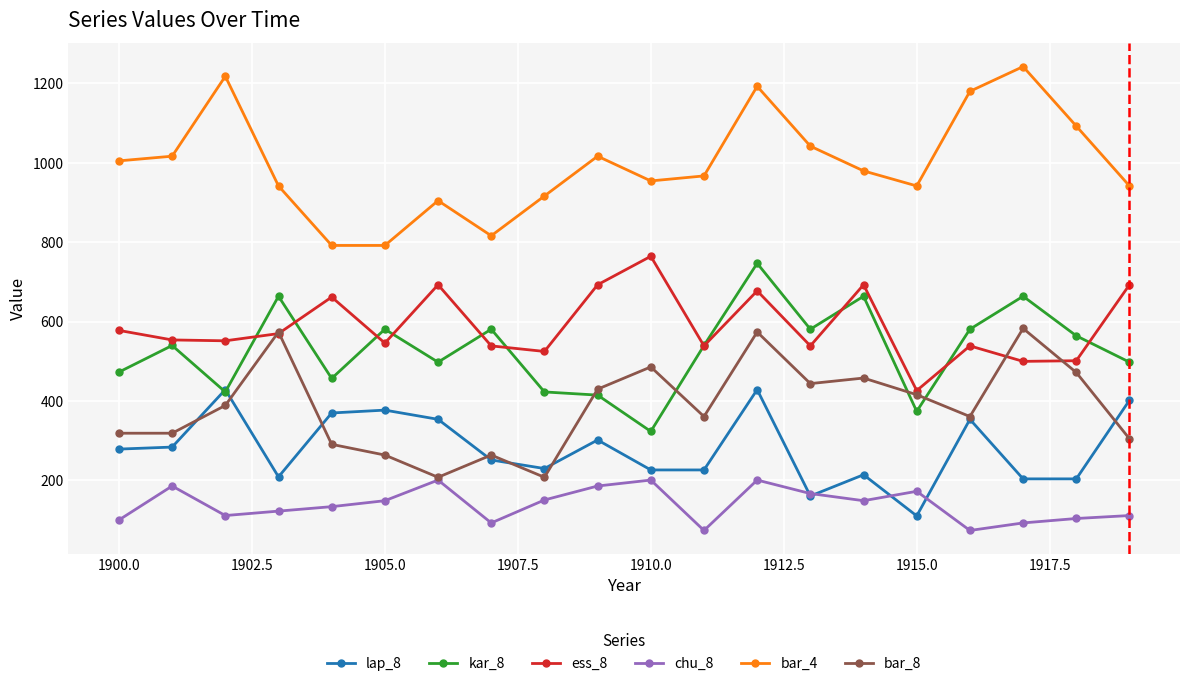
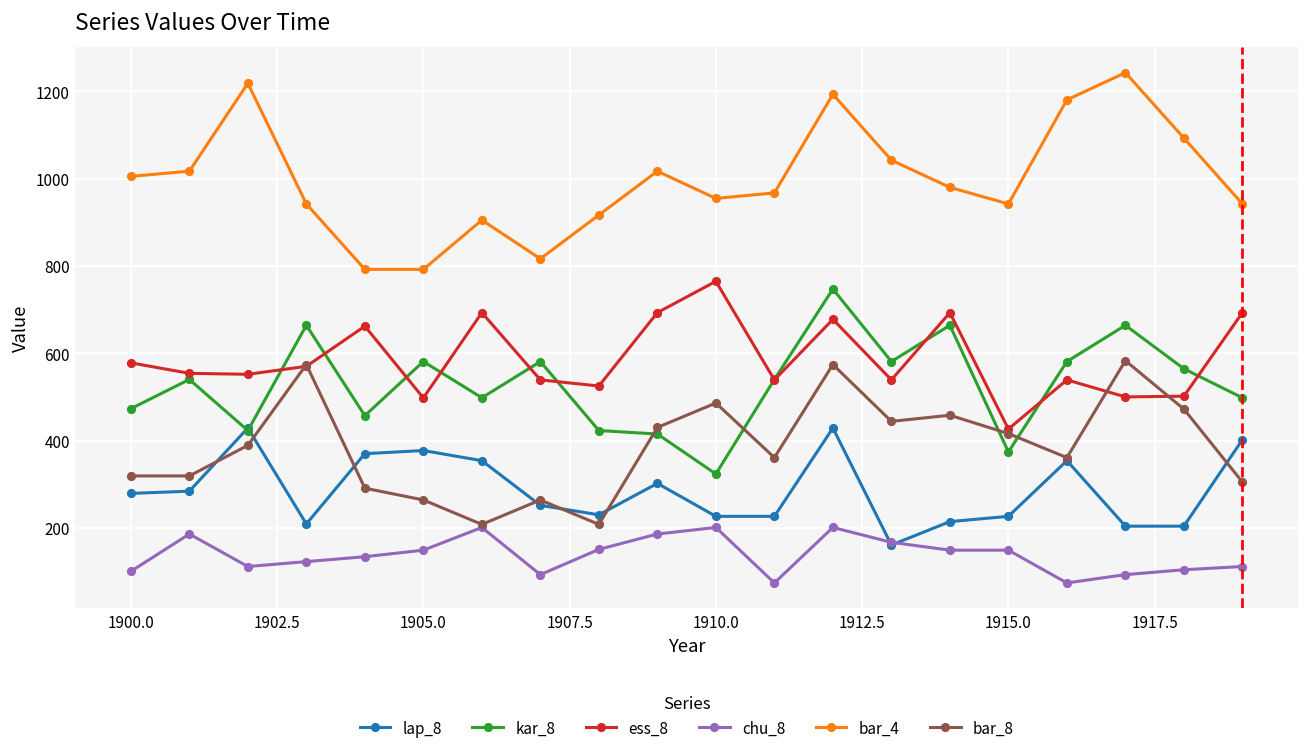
ess_8, 1905.0: 550 -> 500
lap_8, 1915.0: 110 -> 230
chu_8, 1915.0: 170 -> 150
